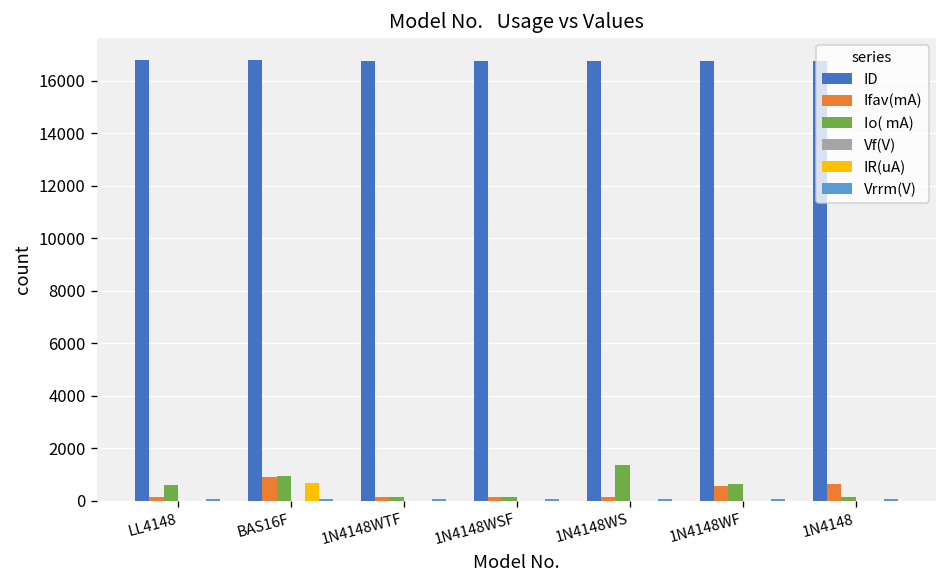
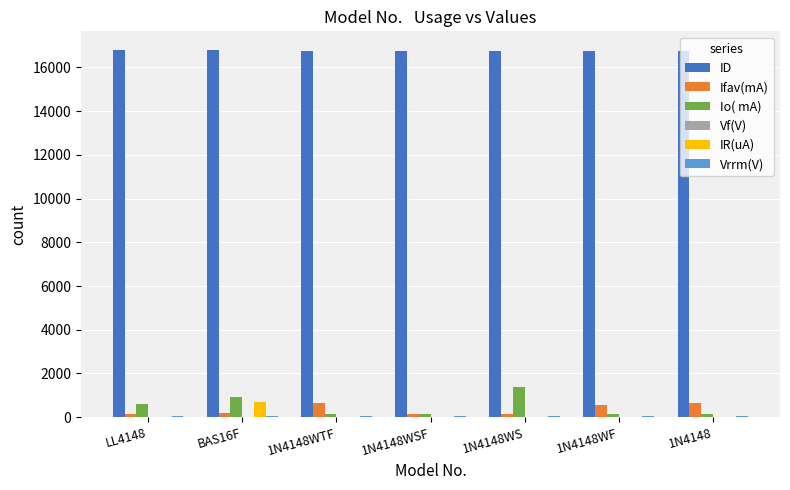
Ifav(mA), BAS16F: 900 -> 200
Ifav(mA), 1N4148WTF: 200 -> 600
Io( mA), 1N4148WF: 700 -> 200
